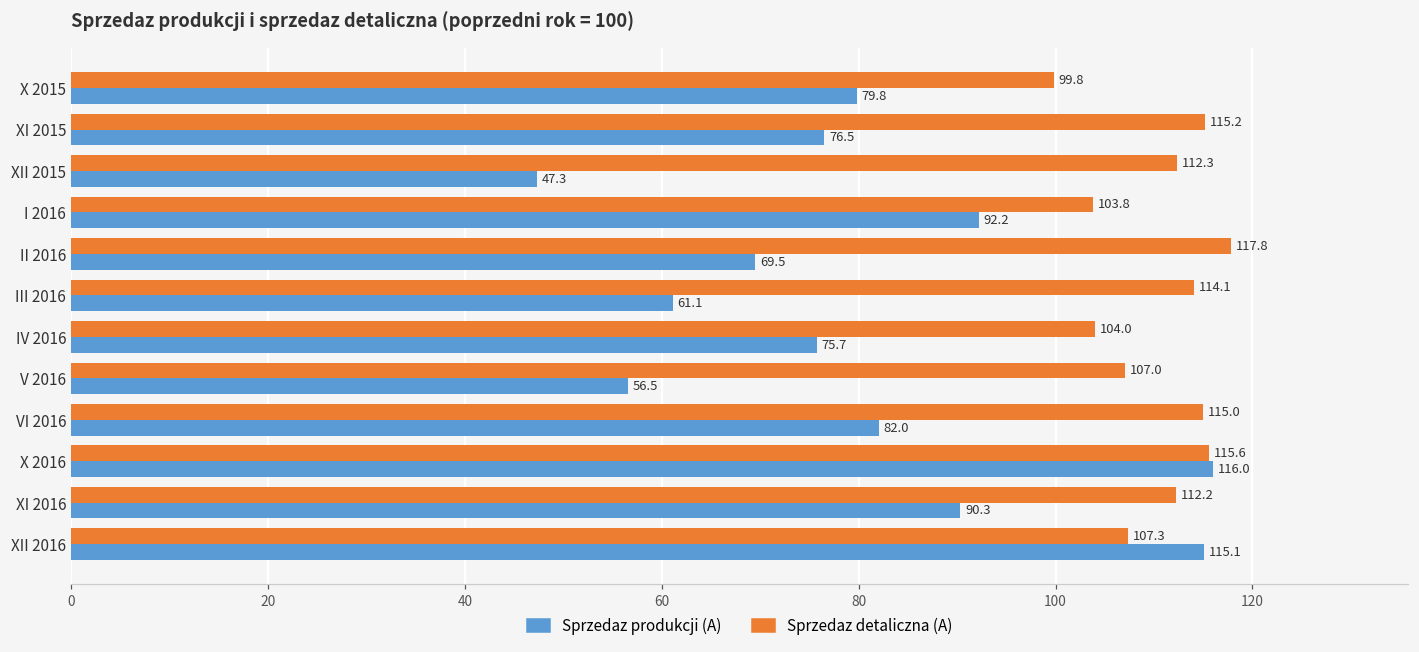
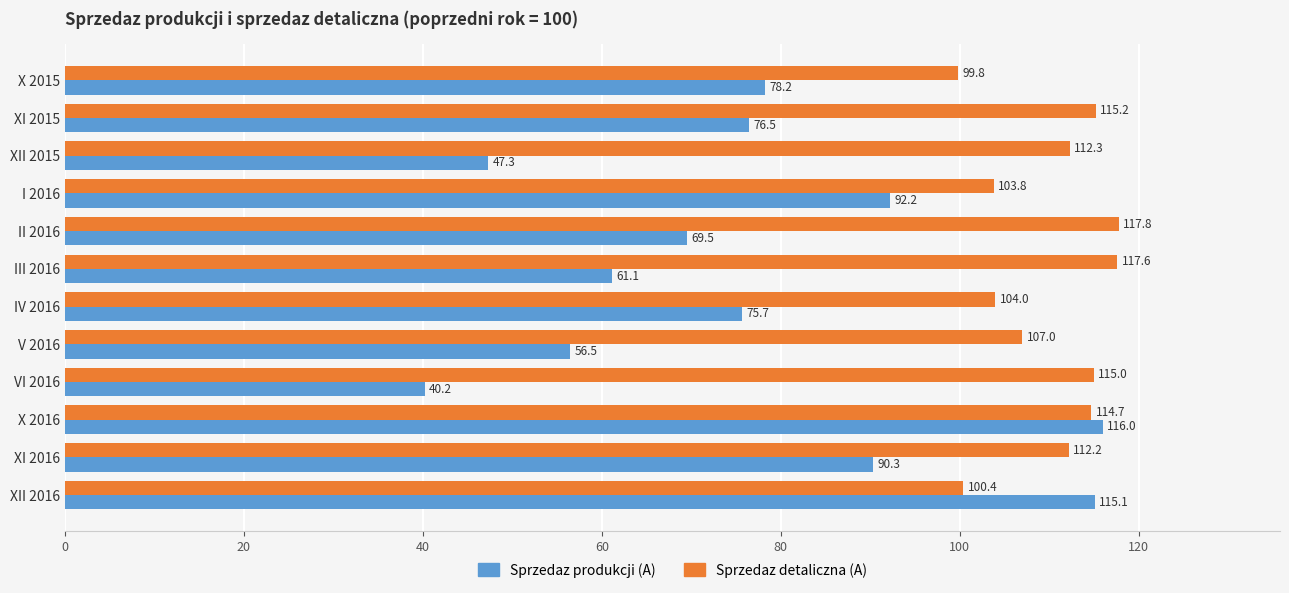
Sprzedaz produkcji (A), X 2015: 79.8 -> 78.2
Sprzedaz detaliczna (A), III 2016: 114.1 -> 117.6
Sprzedaz produkcji (A), VI 2016: 82.0 -> 40.2
Sprzedaz detaliczna (A), X 2016: 115.6 -> 114.7
Sprzedaz detaliczna (A), XII 2016: 107.3 -> 100.4
